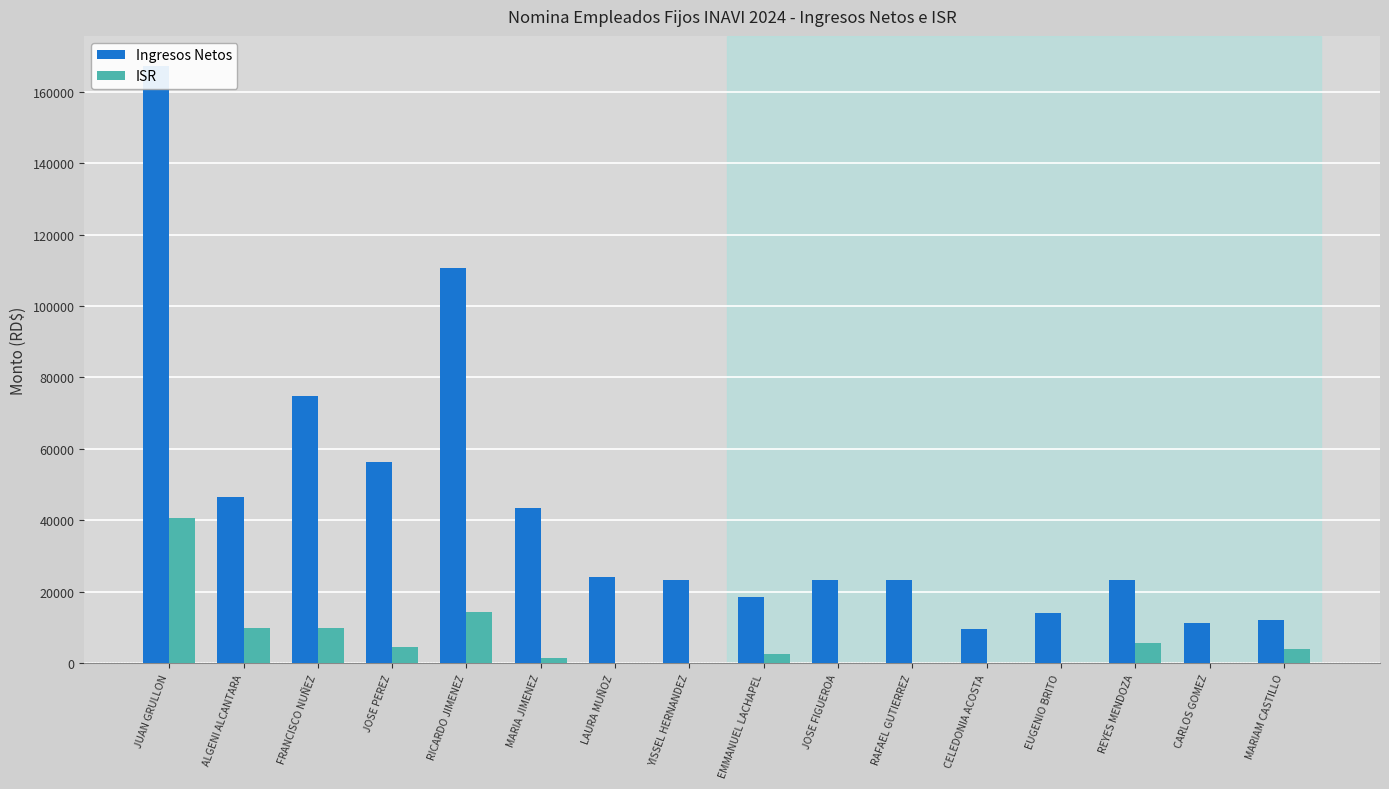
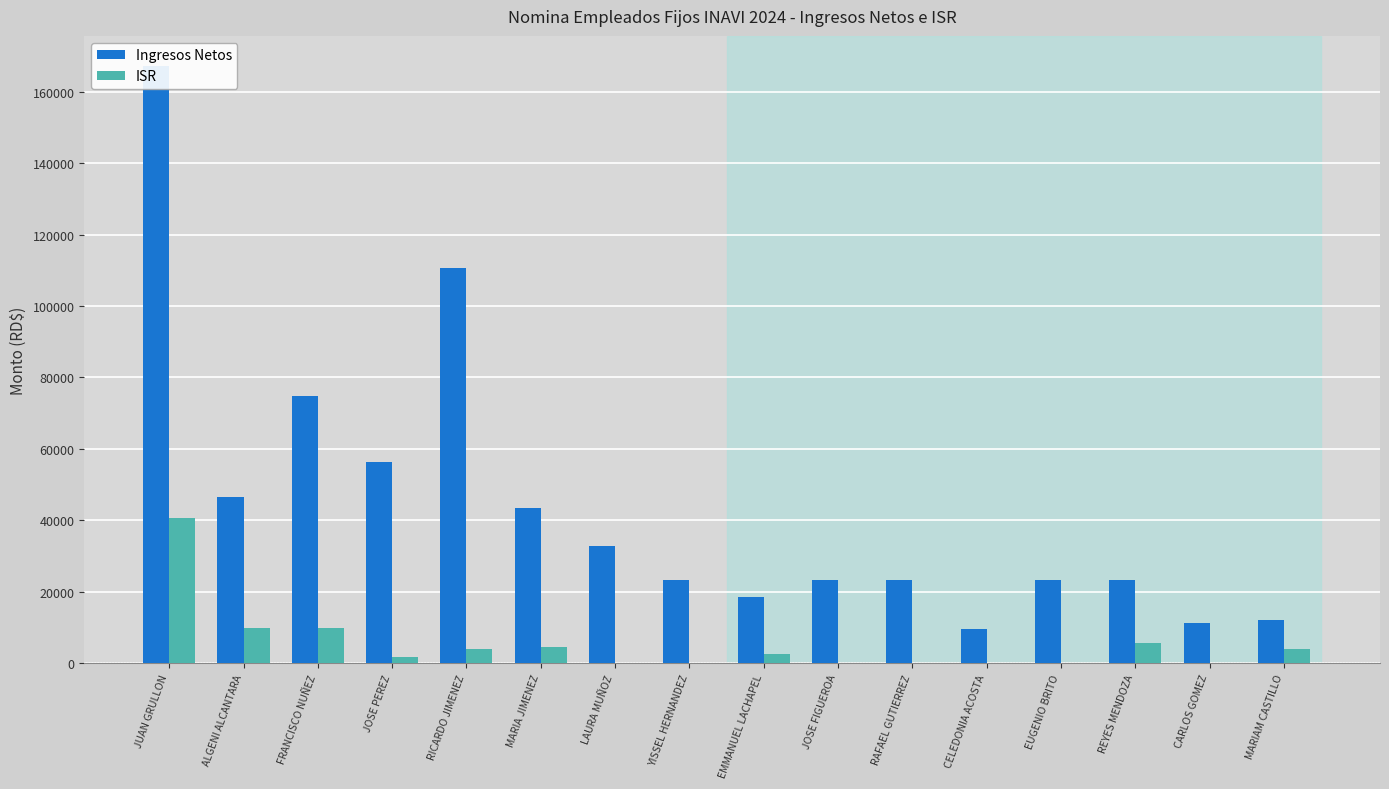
ISR, JOSE PEREZ: 4000 -> 2000
ISR, RICARDO JIMENEZ: 14000 -> 4000
ISR, MARIA JIMENEZ: 2000 -> 5000
Ingresos Netos, LAURA MUÑOZ: 24000 -> 33000
Ingresos Netos, EUGENIO BRITO: 14000 -> 23000
